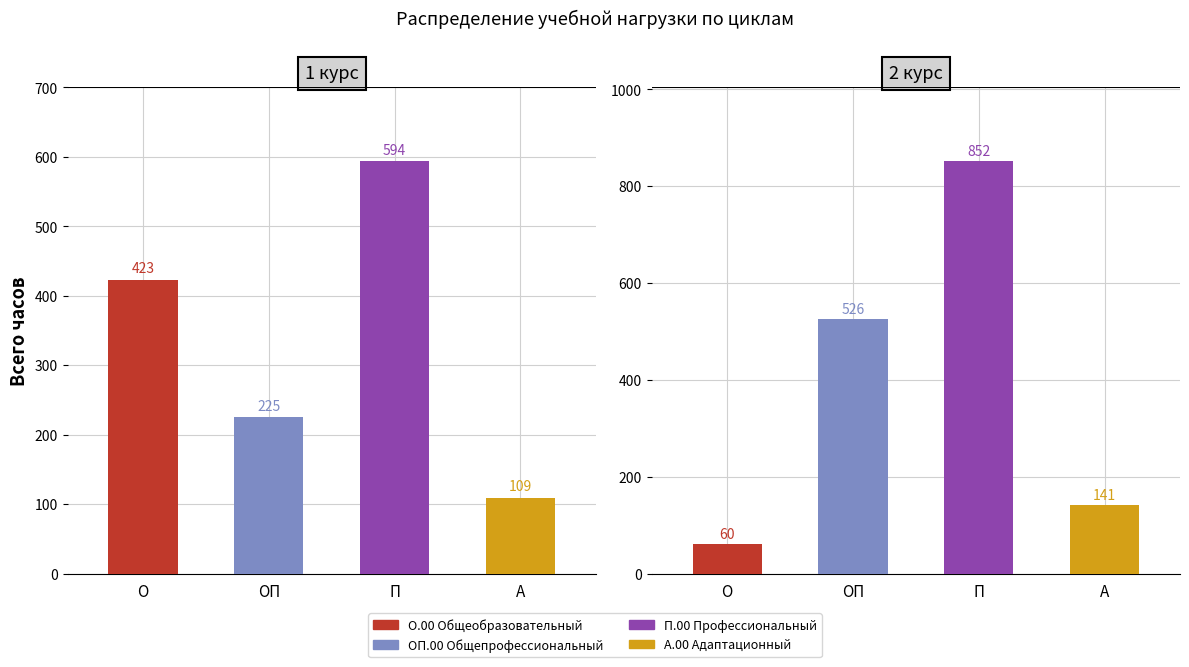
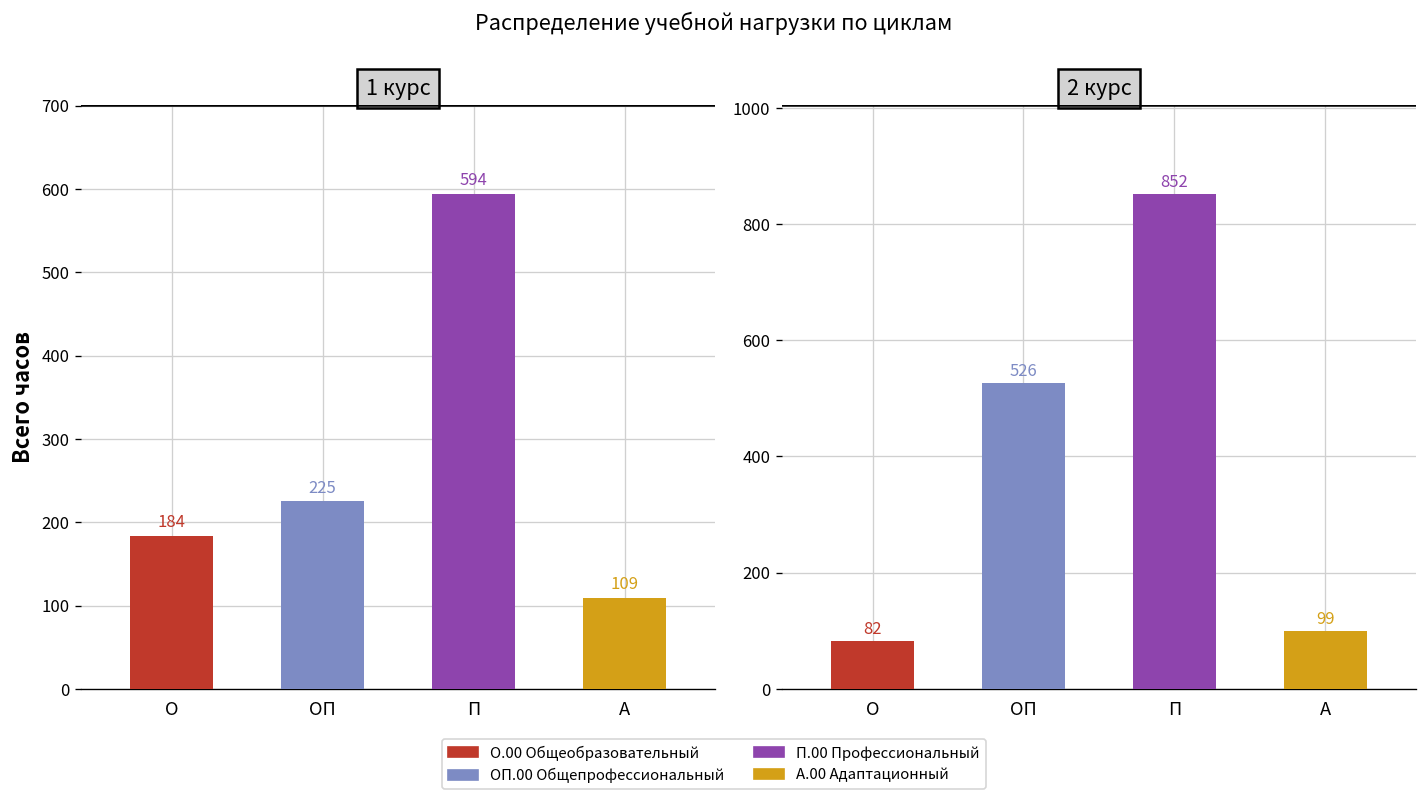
1 курс, О: 423 -> 184
2 курс, О: 60 -> 82
2 курс, А: 141 -> 99
